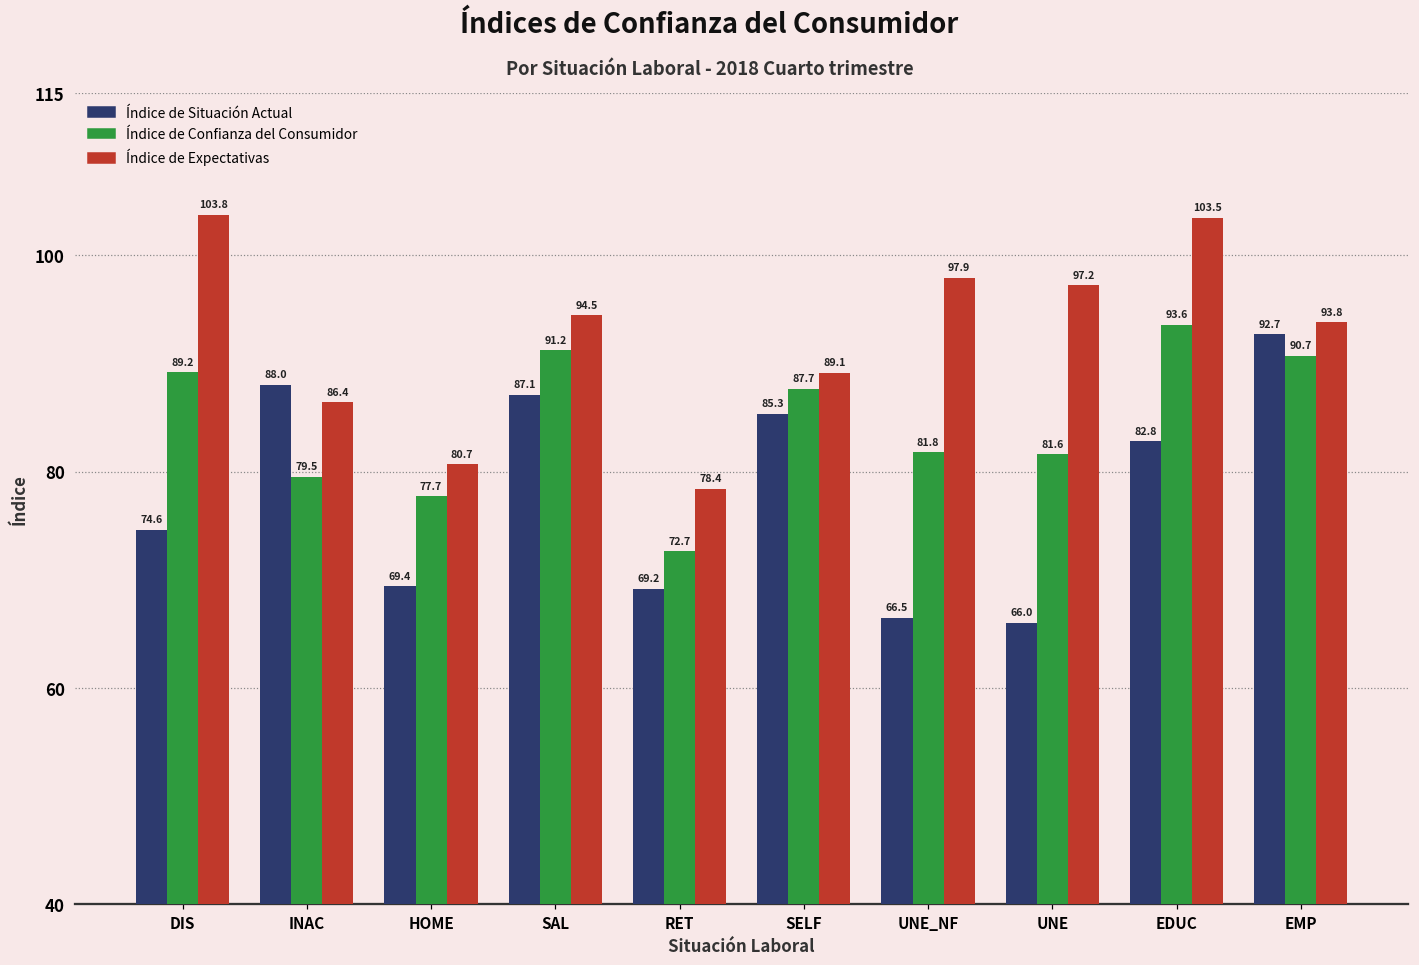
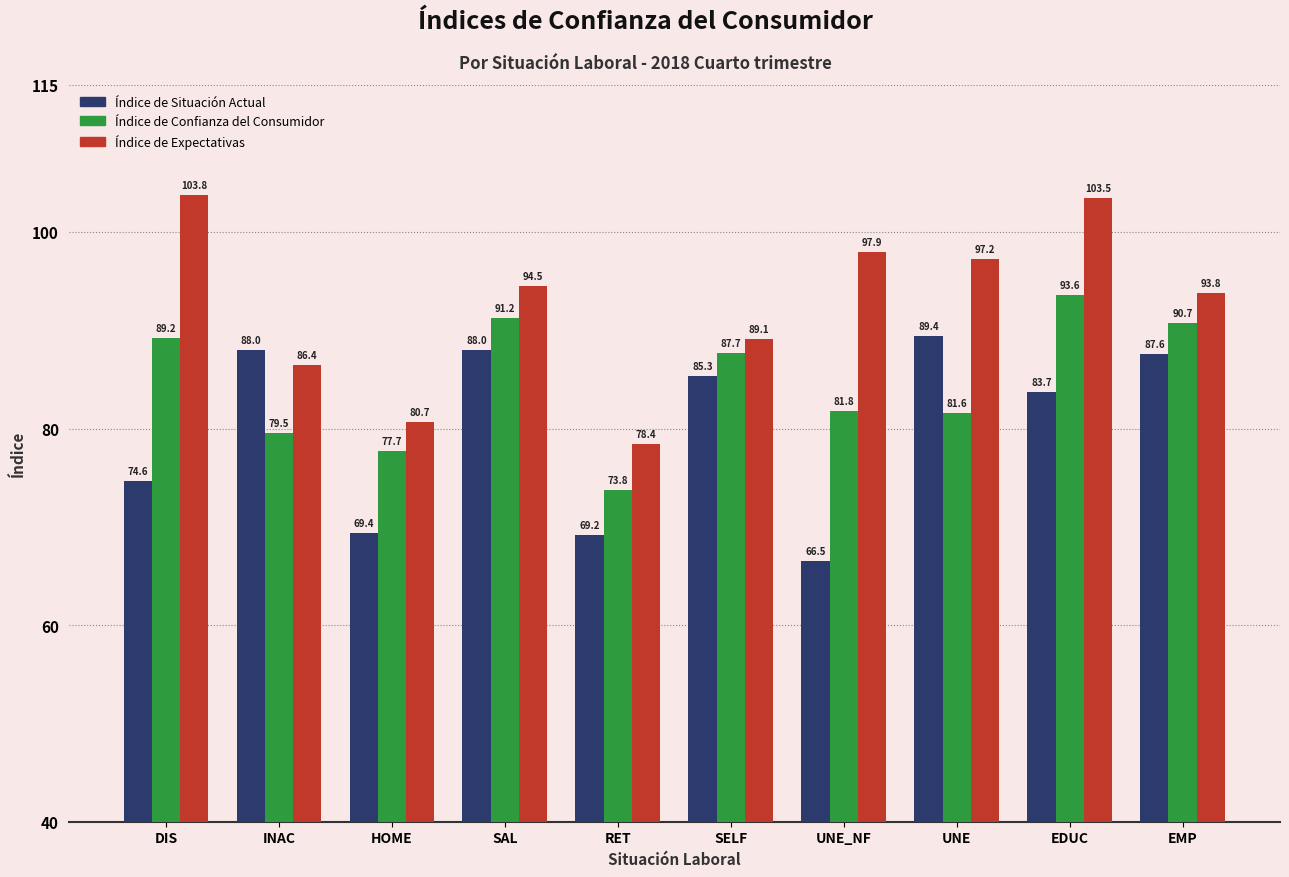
Índice de Situación Actual, SAL: 87.1 -> 88.0
Índice de Confianza del Consumidor, RET: 72.7 -> 73.8
Índice de Situación Actual, UNE: 66.0 -> 89.4
Índice de Situación Actual, EDUC: 82.8 -> 83.7
Índice de Situación Actual, EMP: 92.7 -> 87.6
